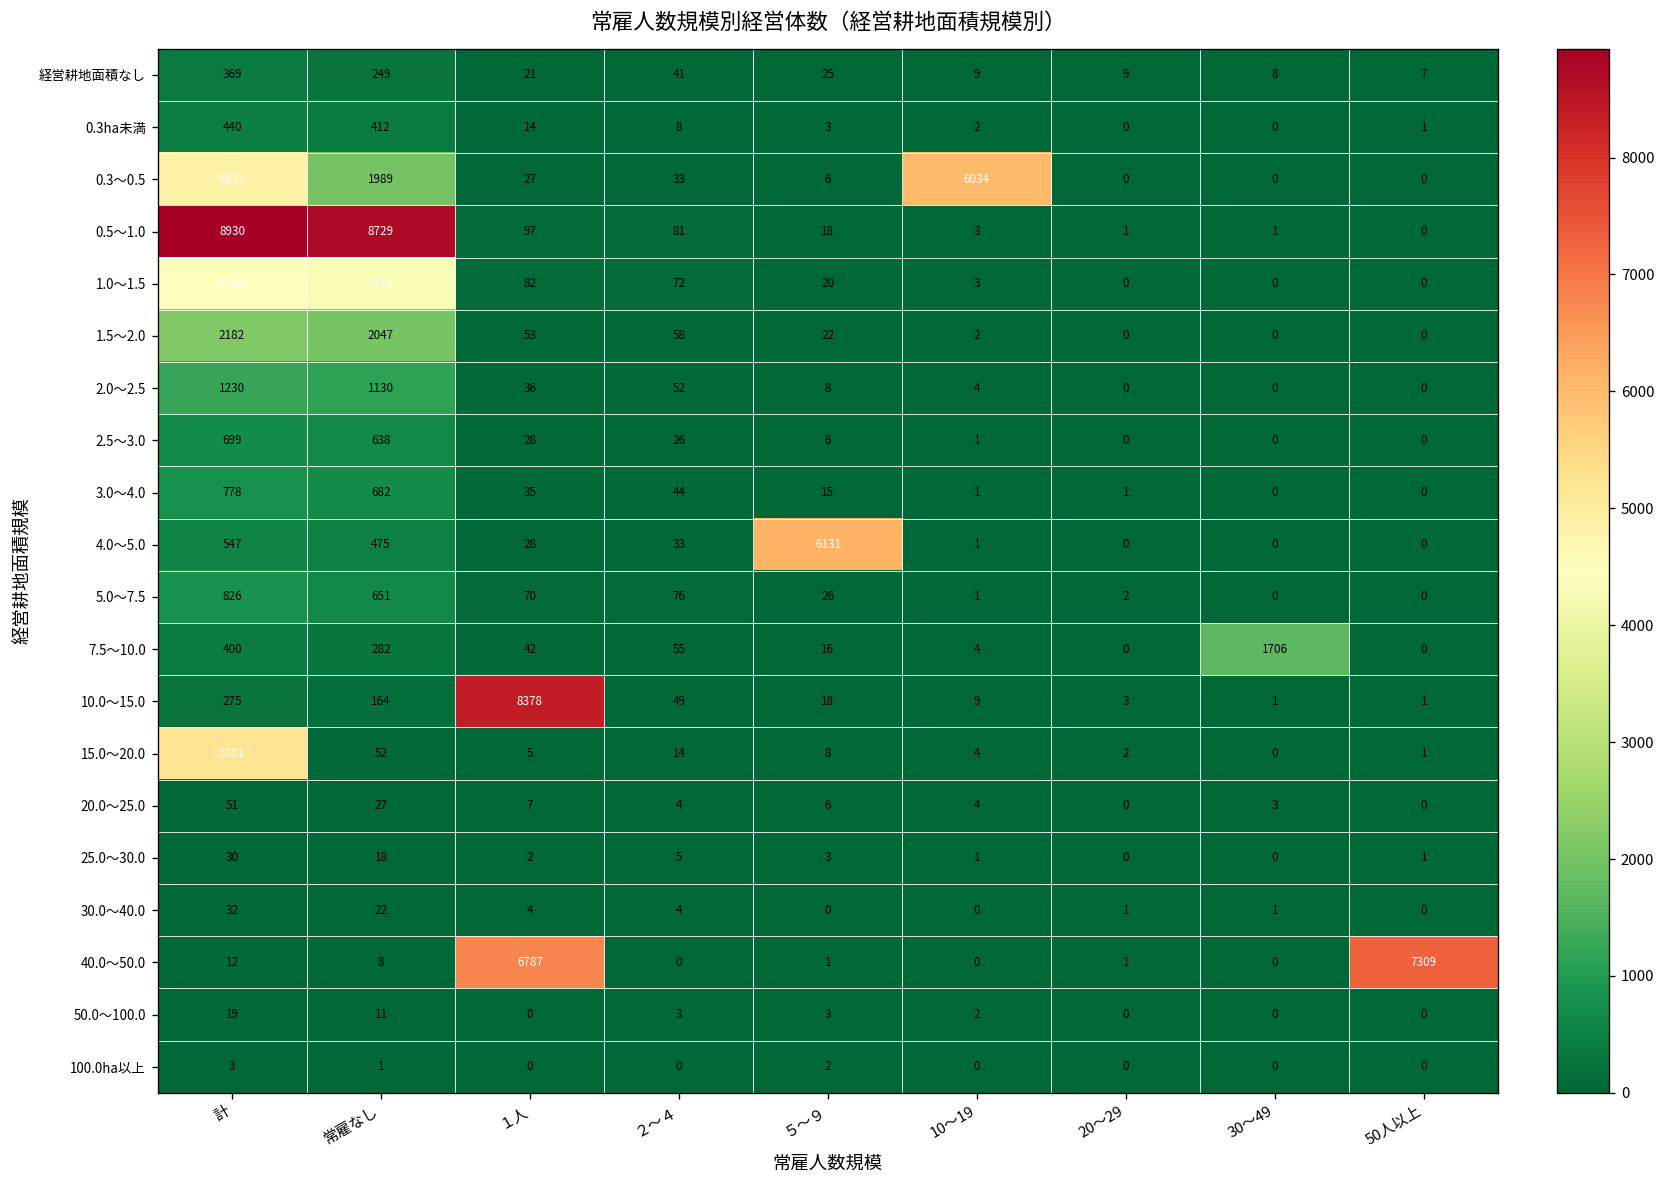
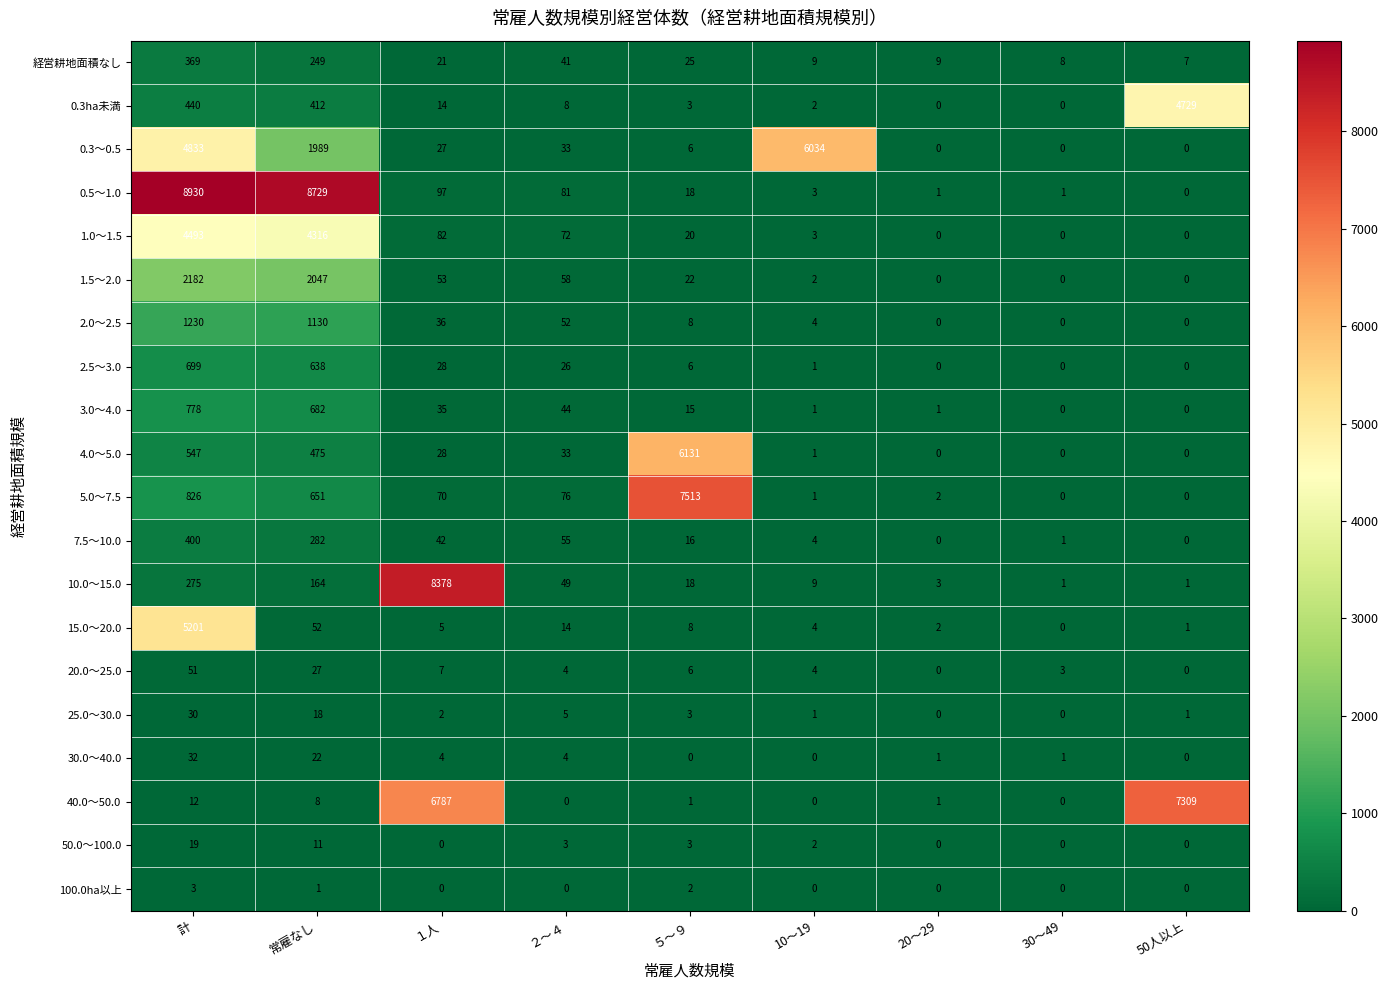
0.3ha未満, 50人以上: 1 -> 4729
5.0～7.5, ５～９: 26 -> 7513
7.5～10.0, 30～49: 1706 -> 1
